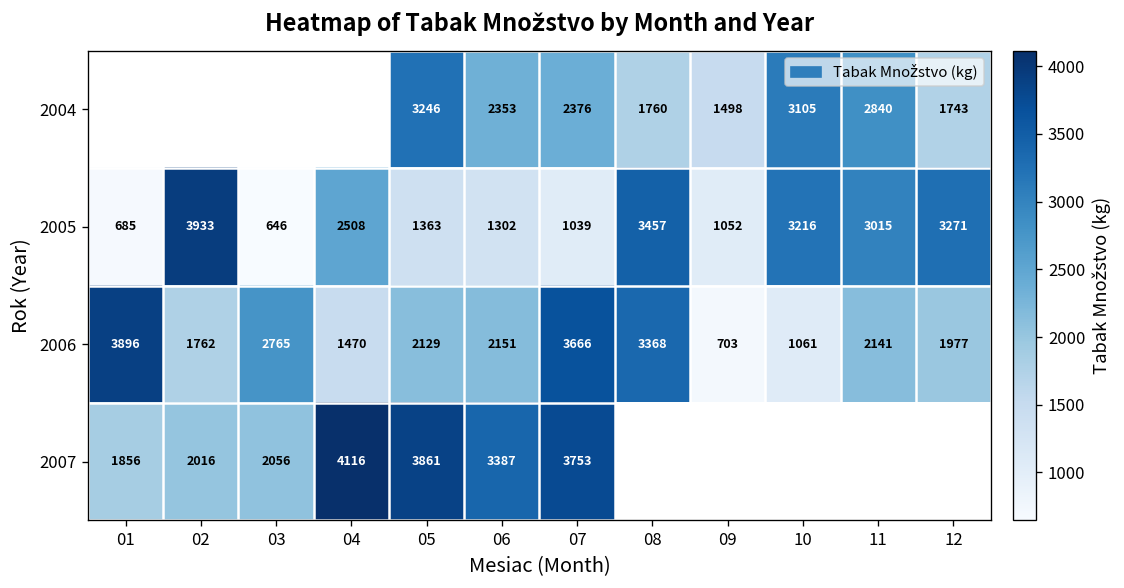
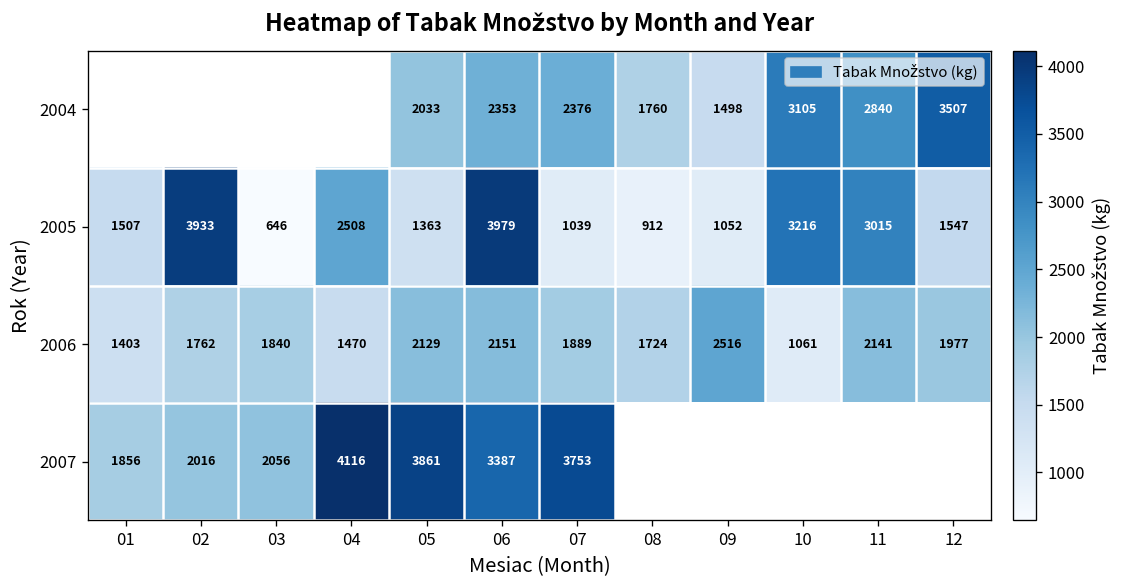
2004, 05: 3246 -> 2033
2004, 12: 1743 -> 3507
2005, 01: 685 -> 1507
2005, 06: 1302 -> 3979
2005, 08: 3457 -> 912
2005, 12: 3271 -> 1547
2006, 01: 3896 -> 1403
2006, 03: 2765 -> 1840
2006, 07: 3666 -> 1889
2006, 08: 3368 -> 1724
2006, 09: 703 -> 2516
